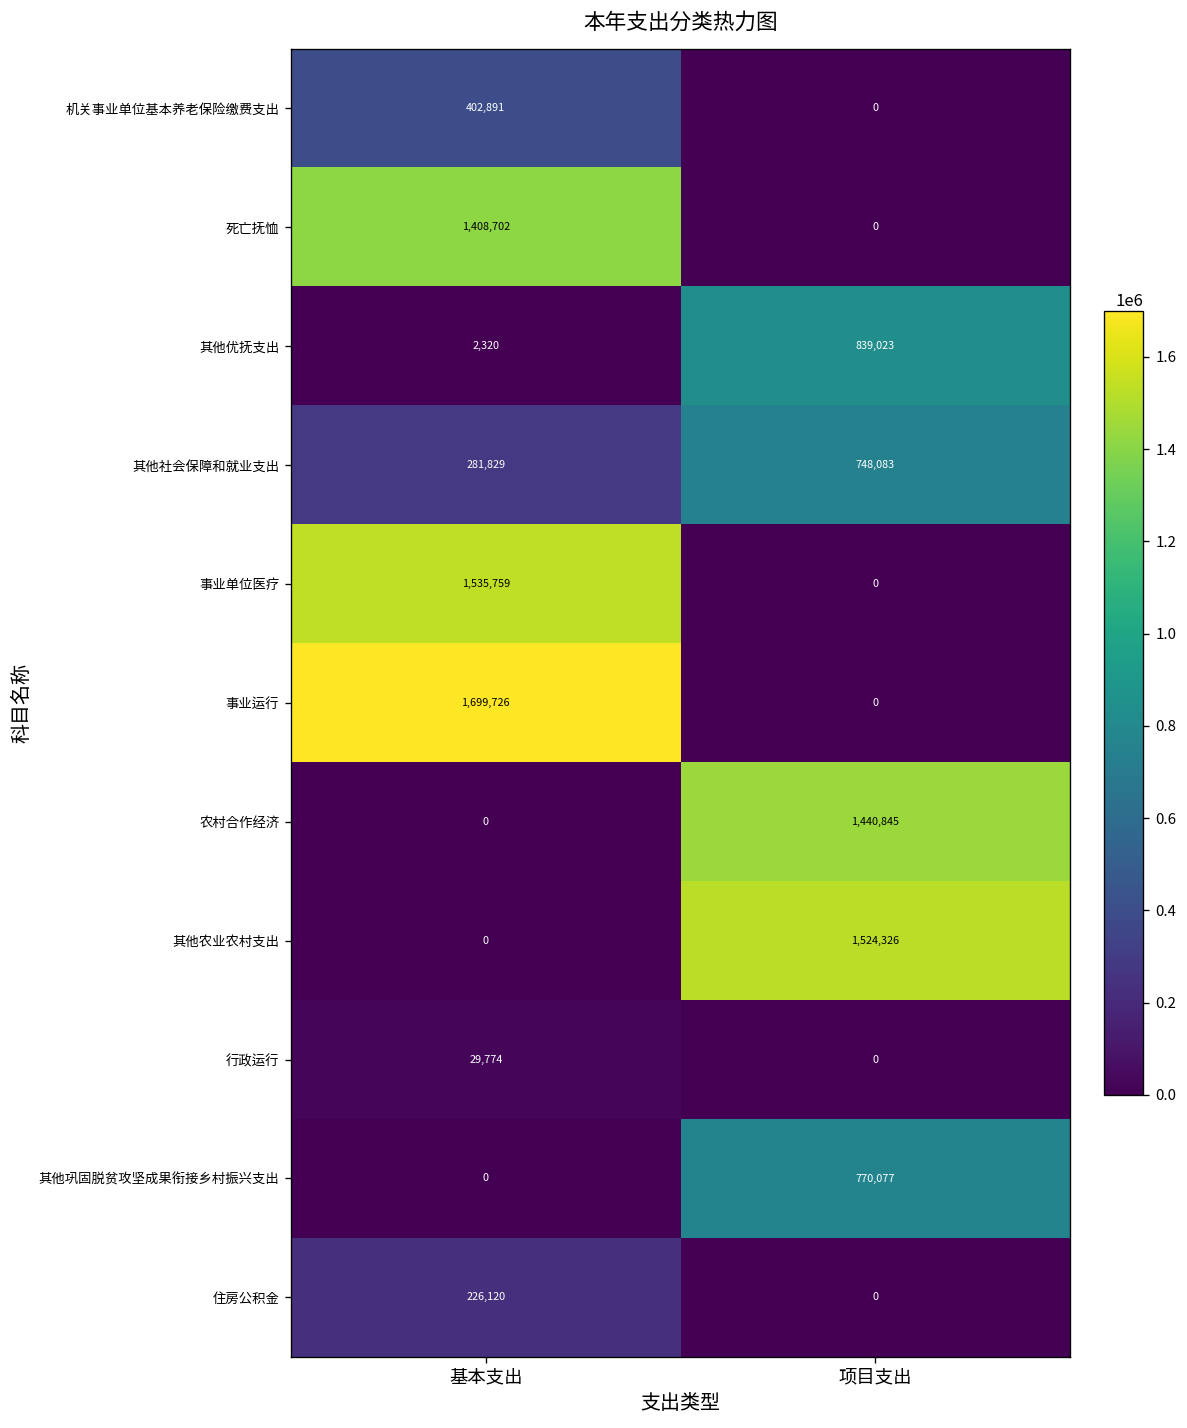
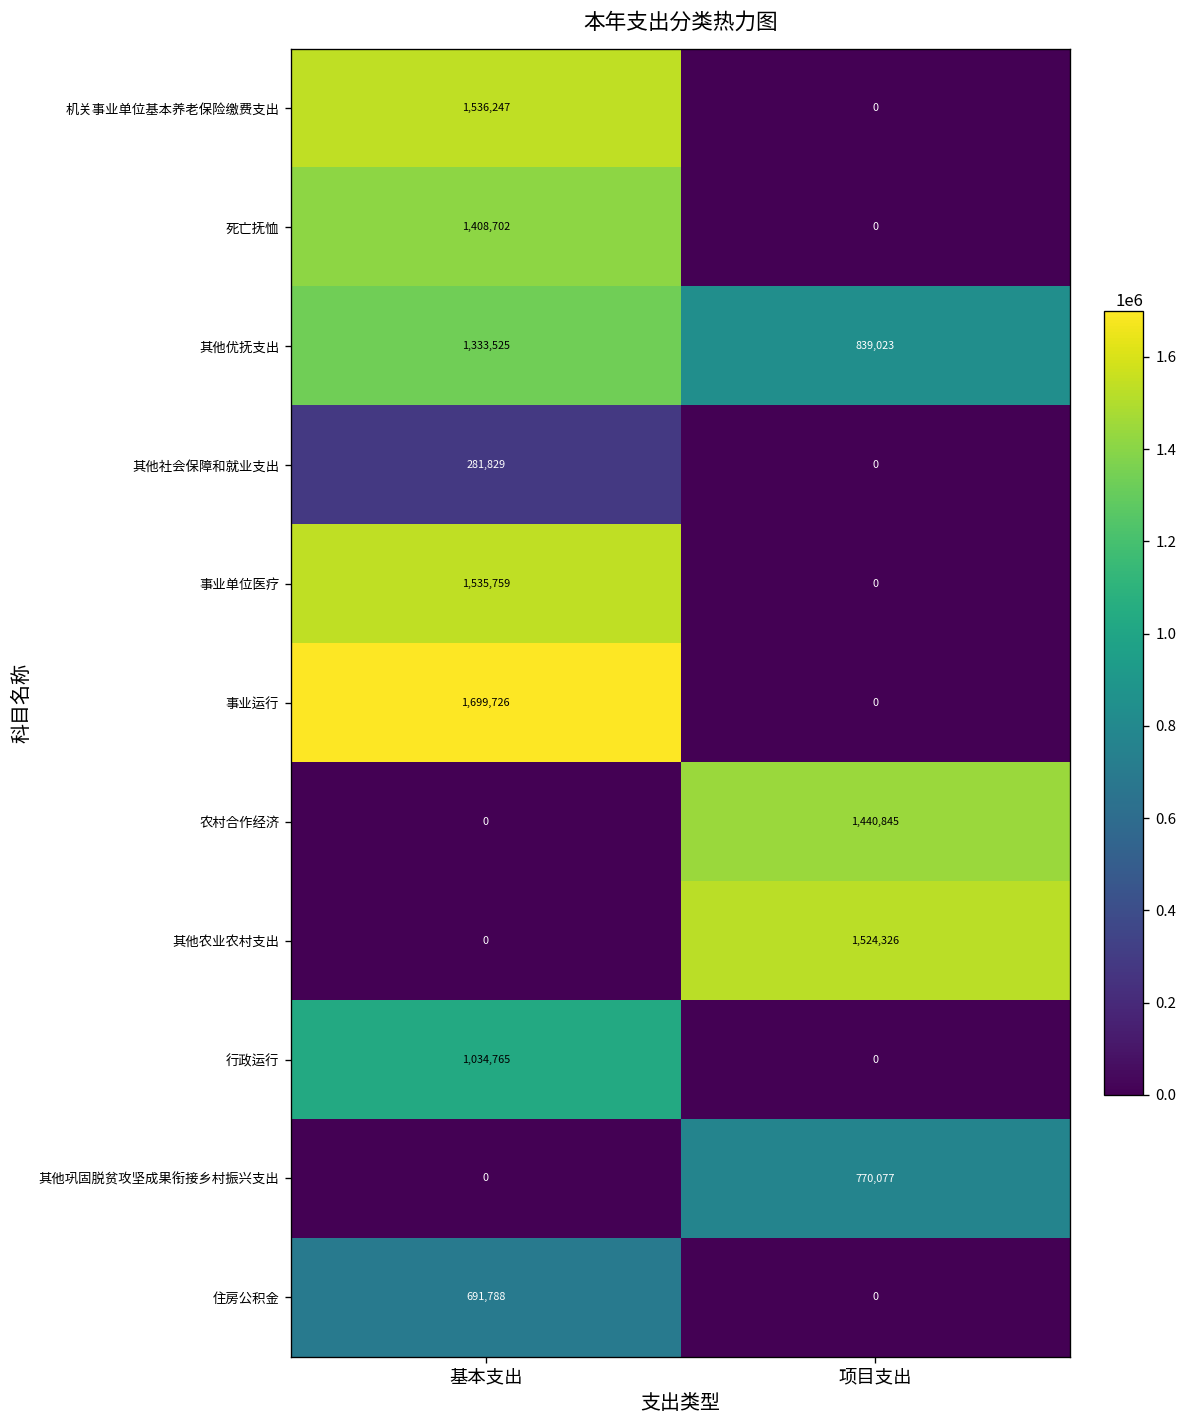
机关事业单位基本养老保险缴费支出, 基本支出: 402,891 -> 1,536,247
其他优抚支出, 基本支出: 2,320 -> 1,333,525
其他社会保障和就业支出, 项目支出: 748,083 -> 0
行政运行, 基本支出: 29,774 -> 1,034,765
住房公积金, 基本支出: 226,120 -> 691,788
